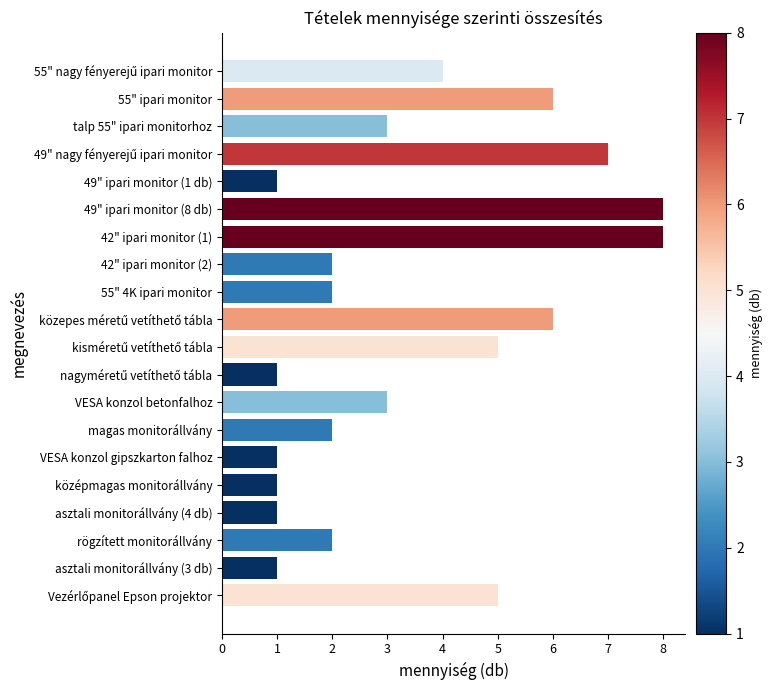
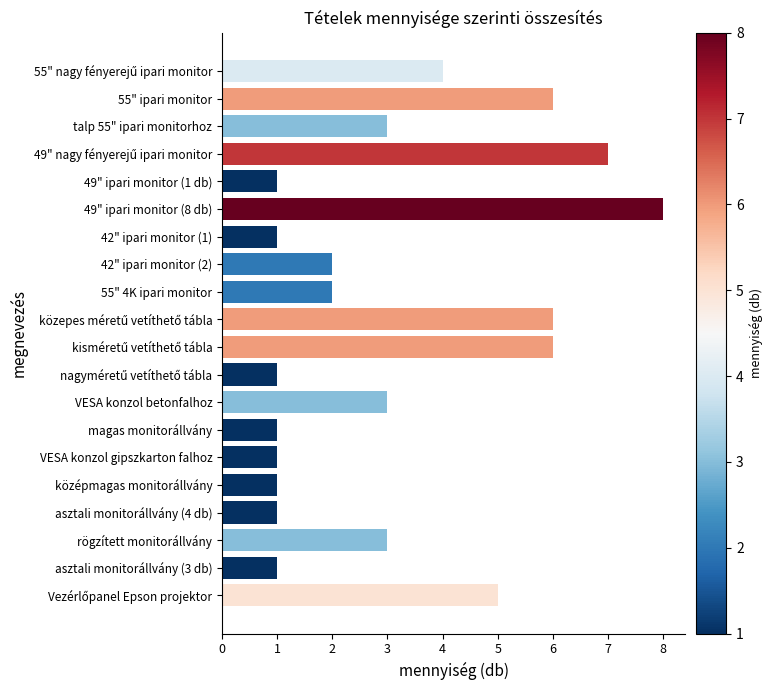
42" ipari monitor (1): 8 -> 1
kisméretű vetíthető tábla: 5 -> 6
magas monitorállvány: 2 -> 1
rögzített monitorállvány: 2 -> 3
